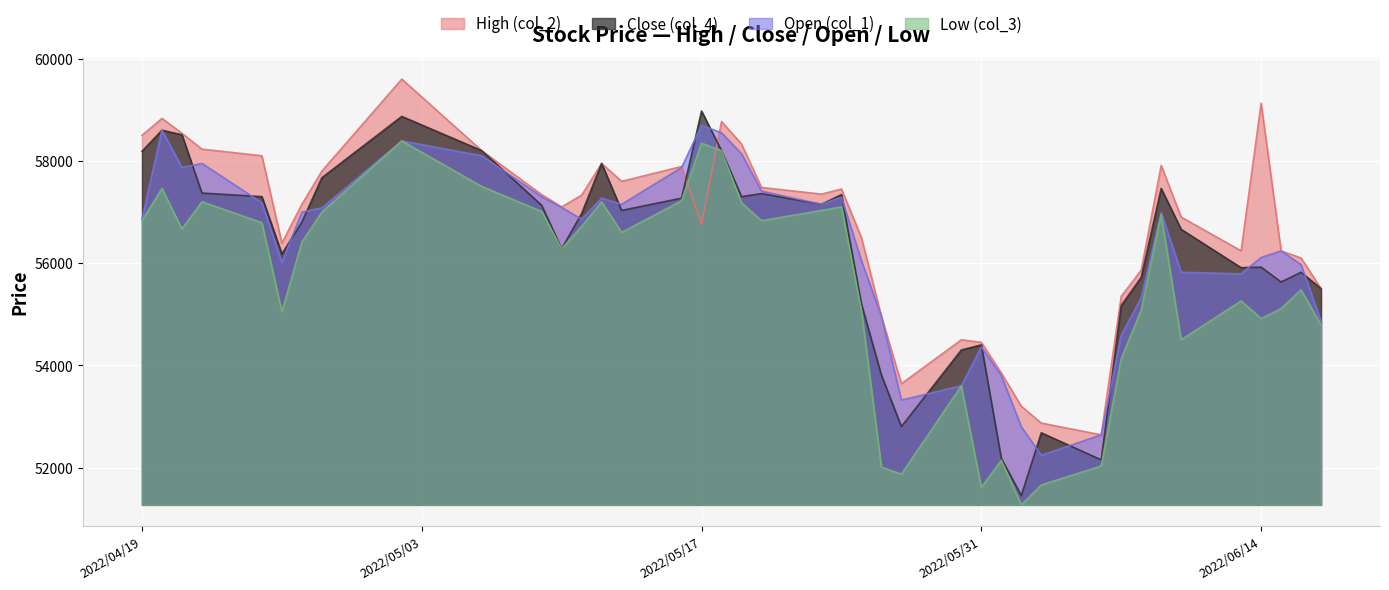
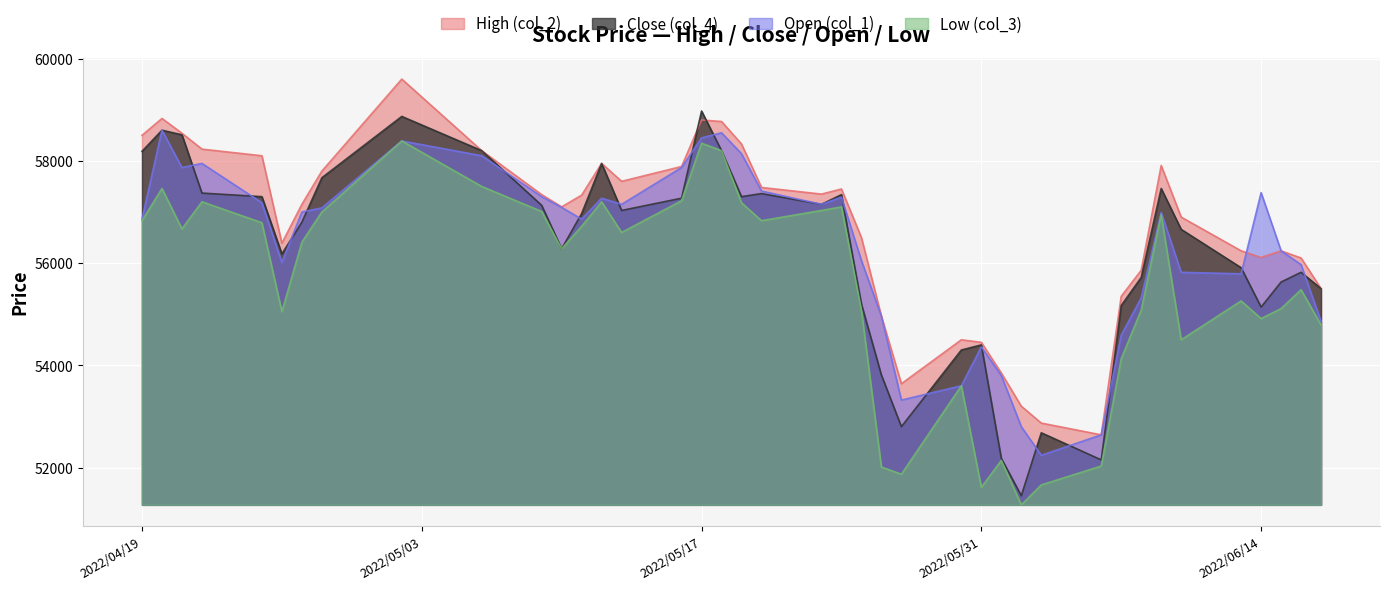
High (col_2), 2022/05/17: 56800 -> 58800
Open (col_1), 2022/05/17: 58700 -> 58500
High (col_2), 2022/06/14: 59100 -> 56100
Close (col_4), 2022/06/14: 55900 -> 55100
Open (col_1), 2022/06/14: 56100 -> 57400
